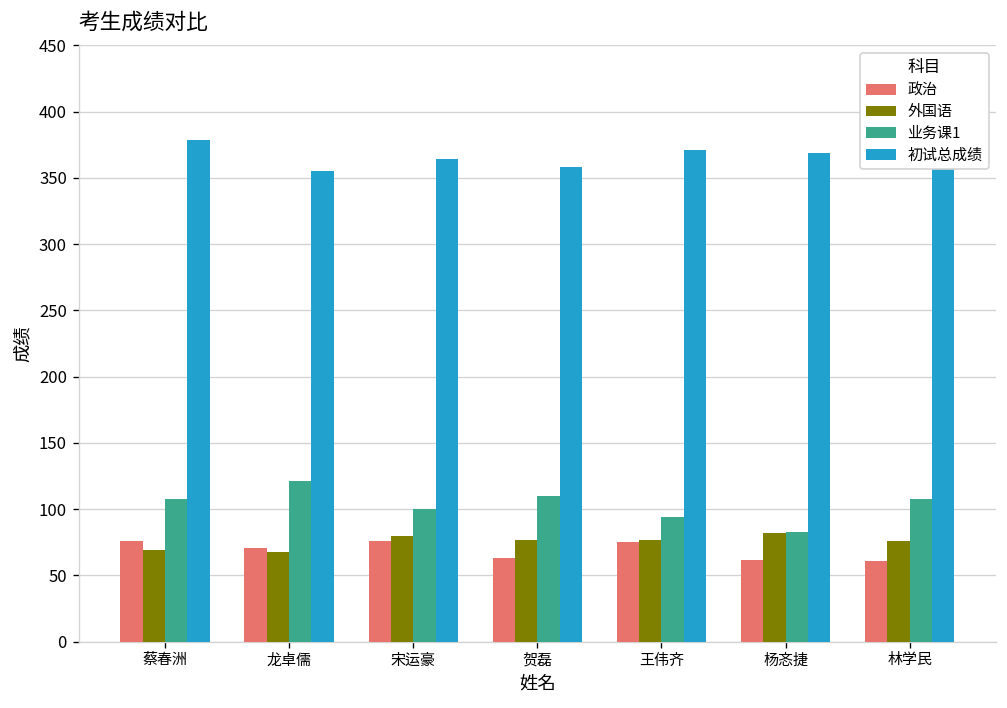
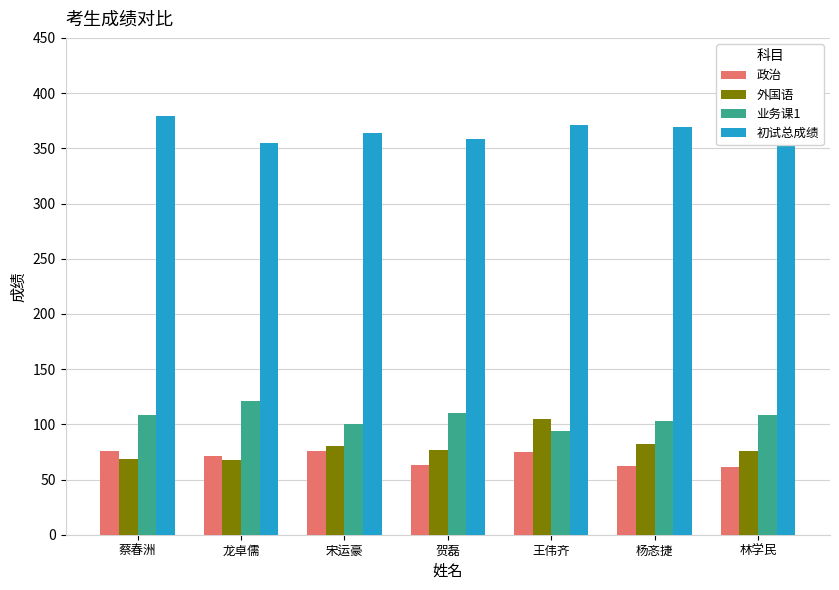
外国语, 王伟齐: 77 -> 105
业务课1, 杨忞捷: 83 -> 103
